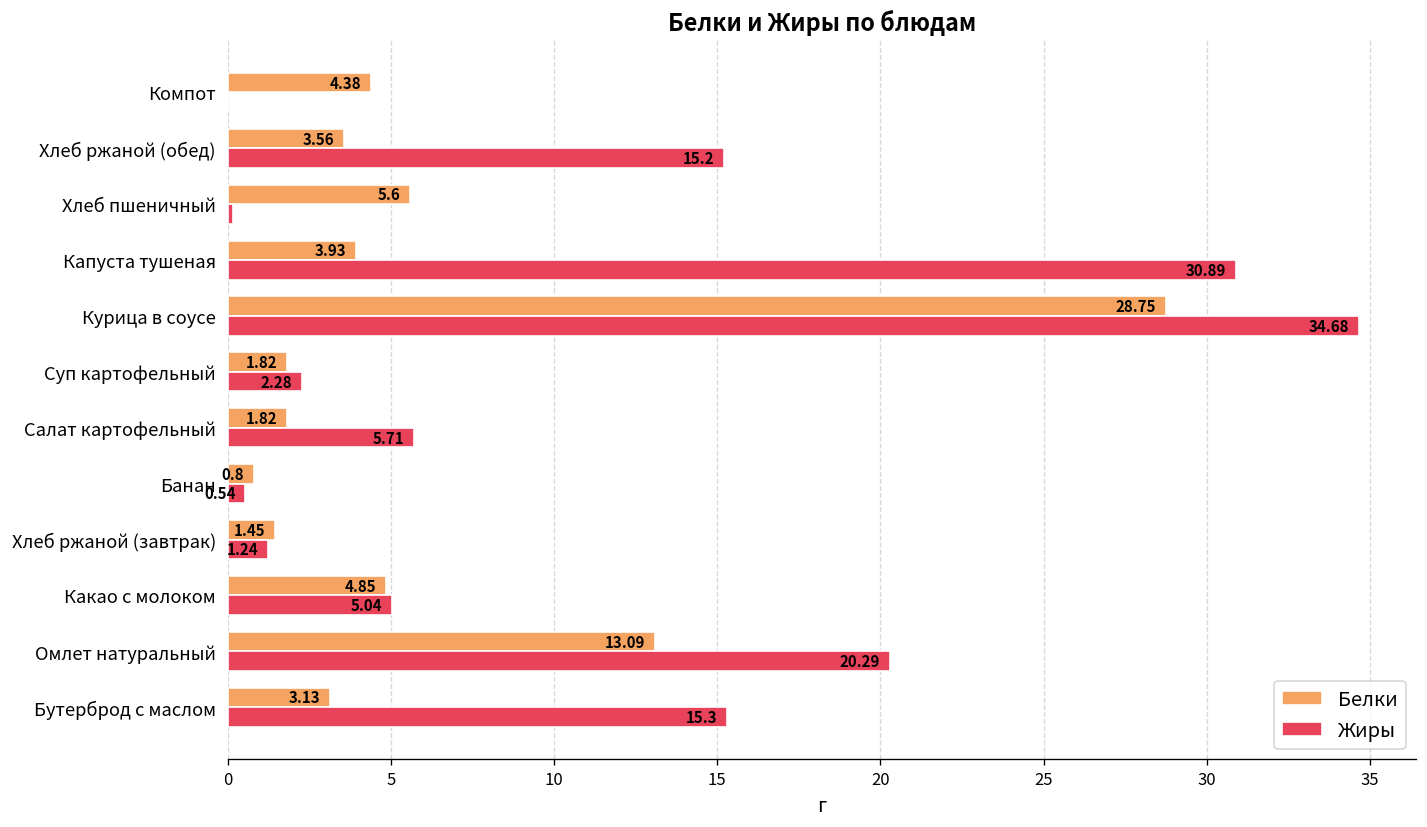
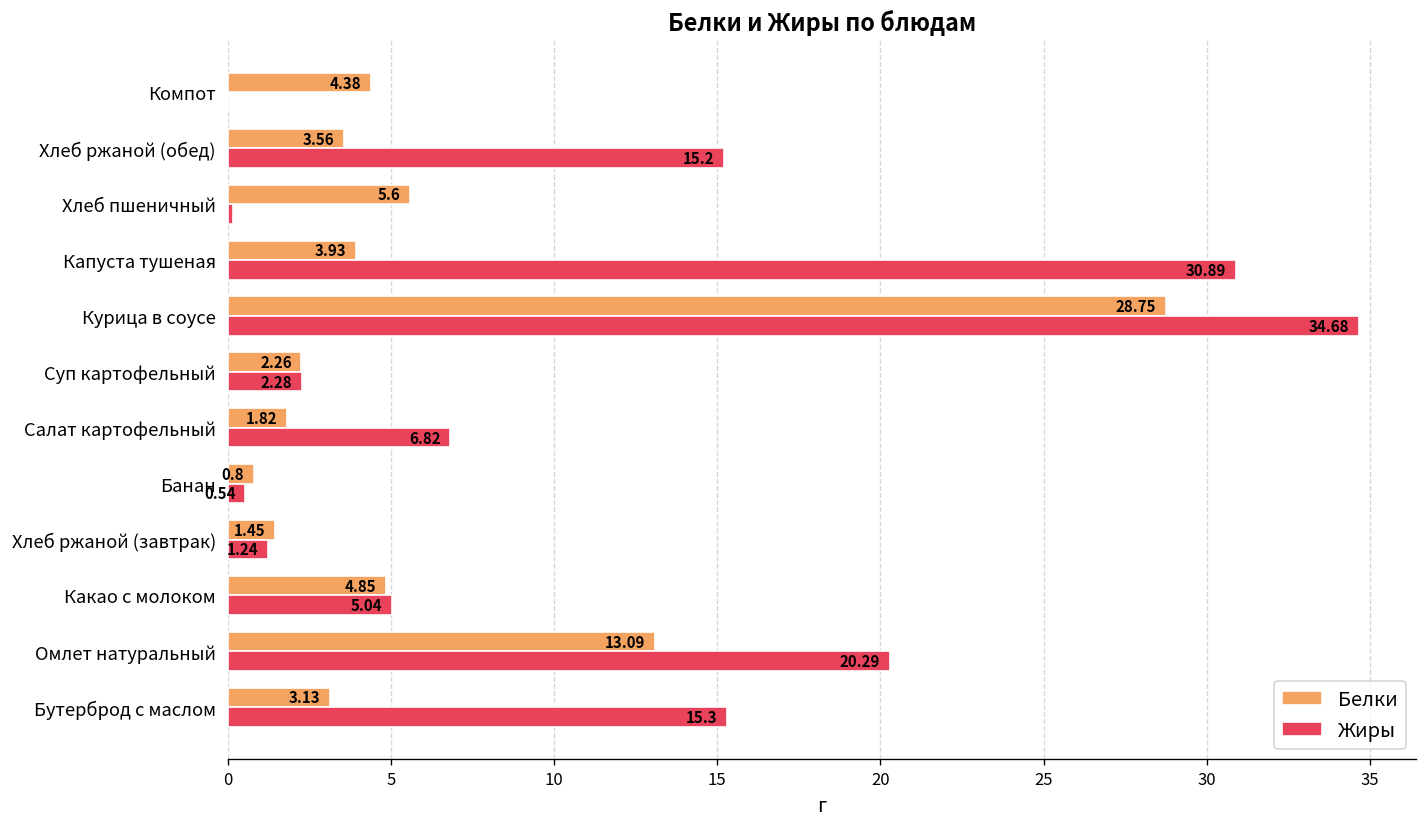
Белки, Суп картофельный: 1.82 -> 2.26
Жиры, Салат картофельный: 5.71 -> 6.82
